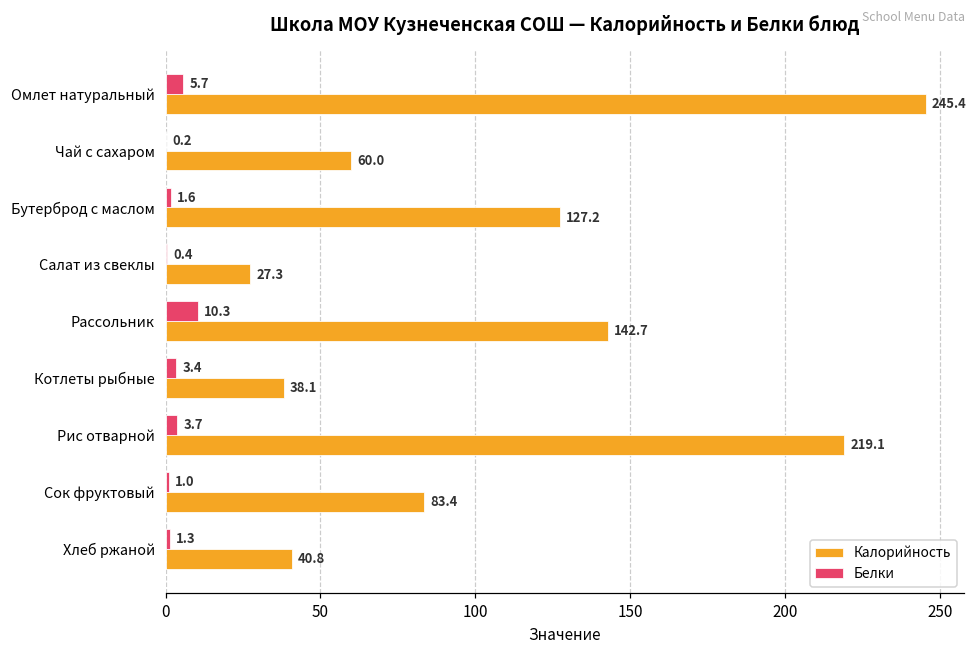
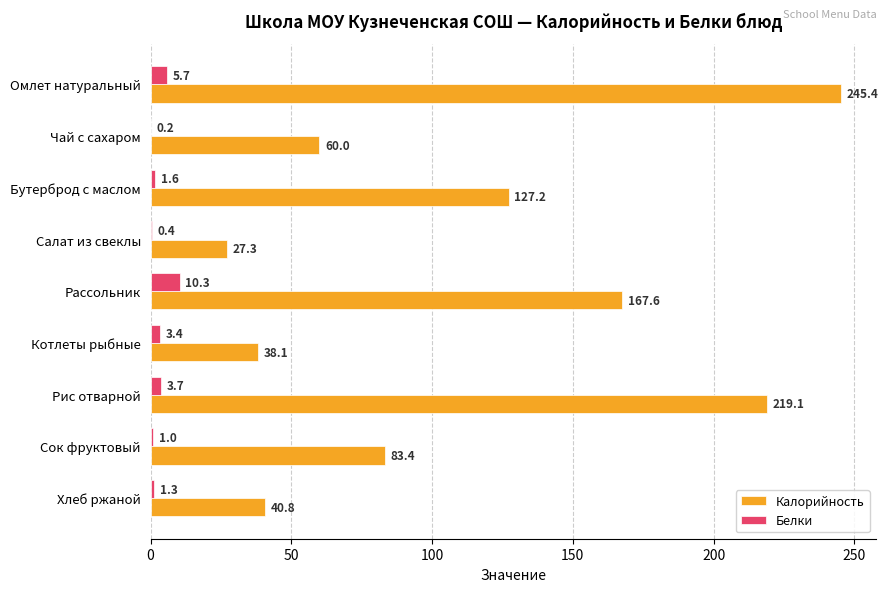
Калорийность, Рассольник: 142.7 -> 167.6
